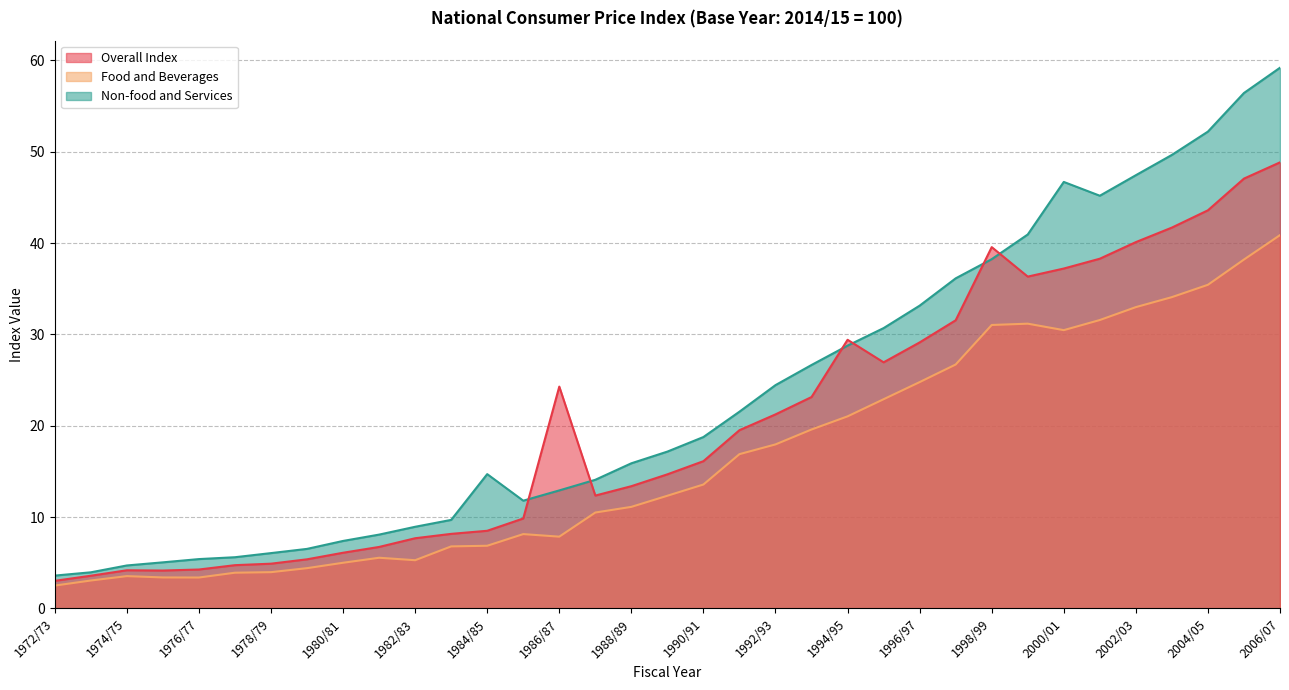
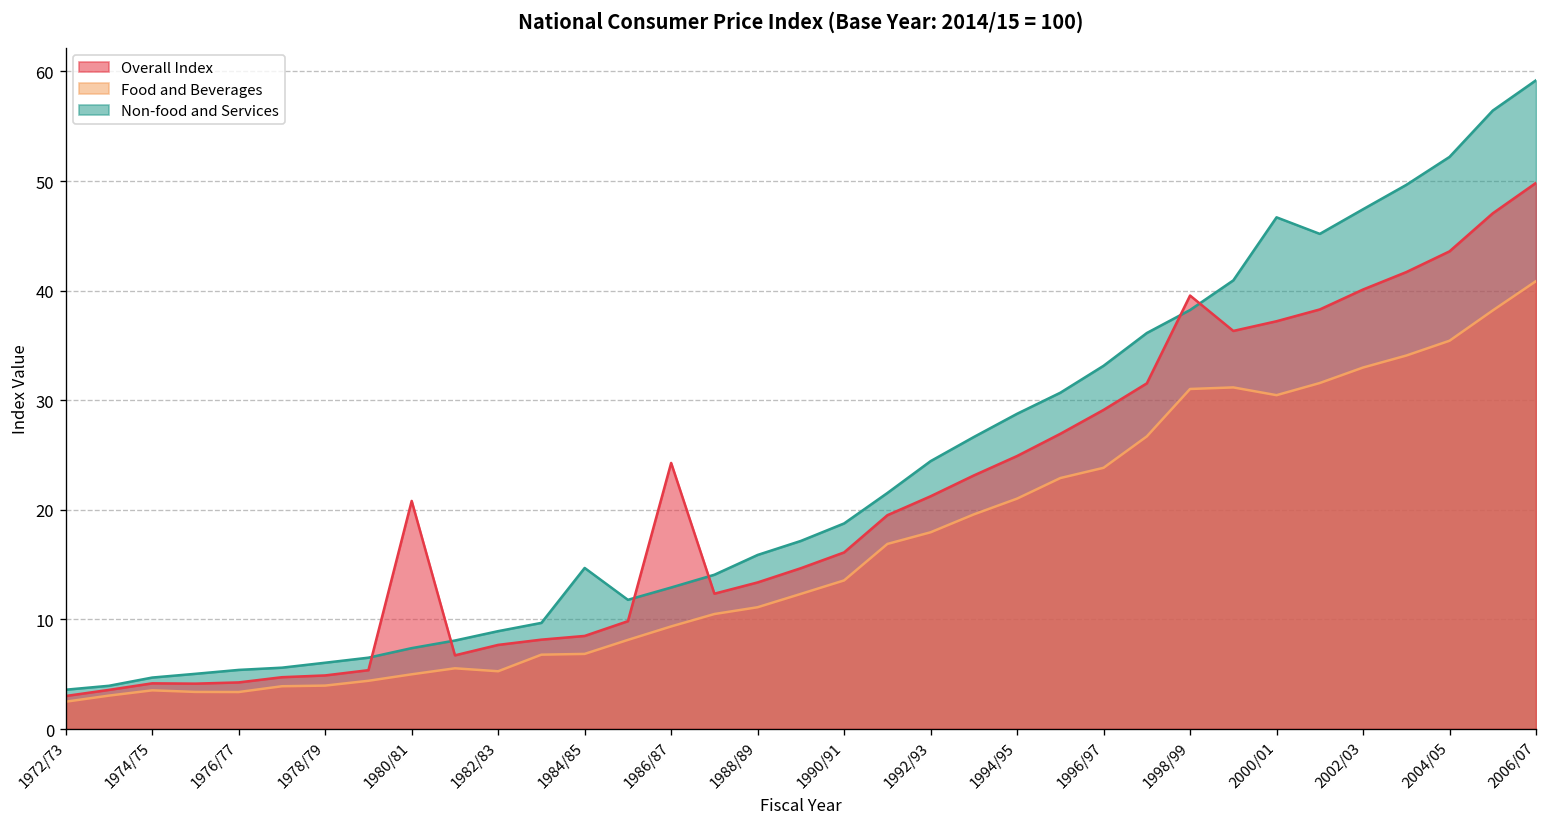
Overall Index, 1980/81: 6 -> 21
Food and Beverages, 1986/87: 8 -> 9
Overall Index, 1994/95: 29 -> 25
Food and Beverages, 1996/97: 25 -> 24
Overall Index, 2006/07: 49 -> 50
